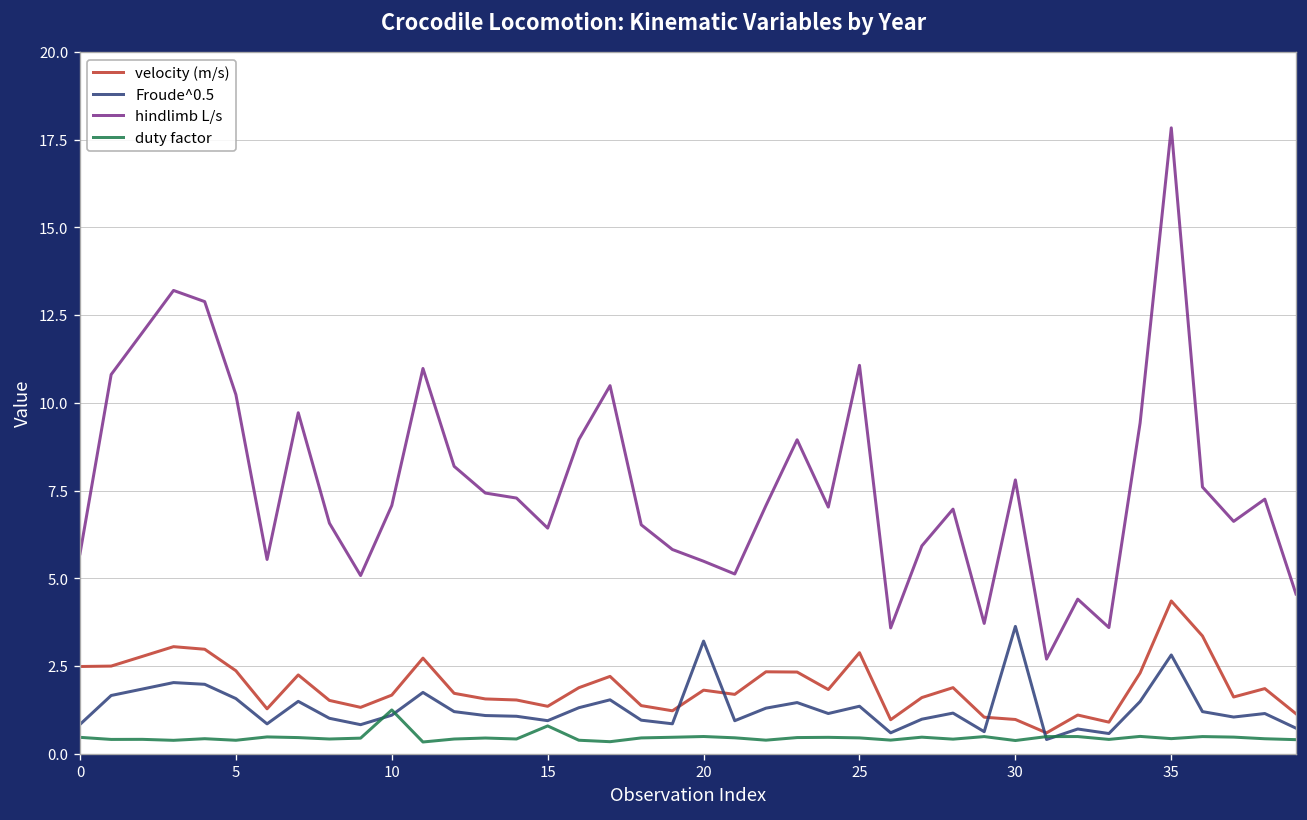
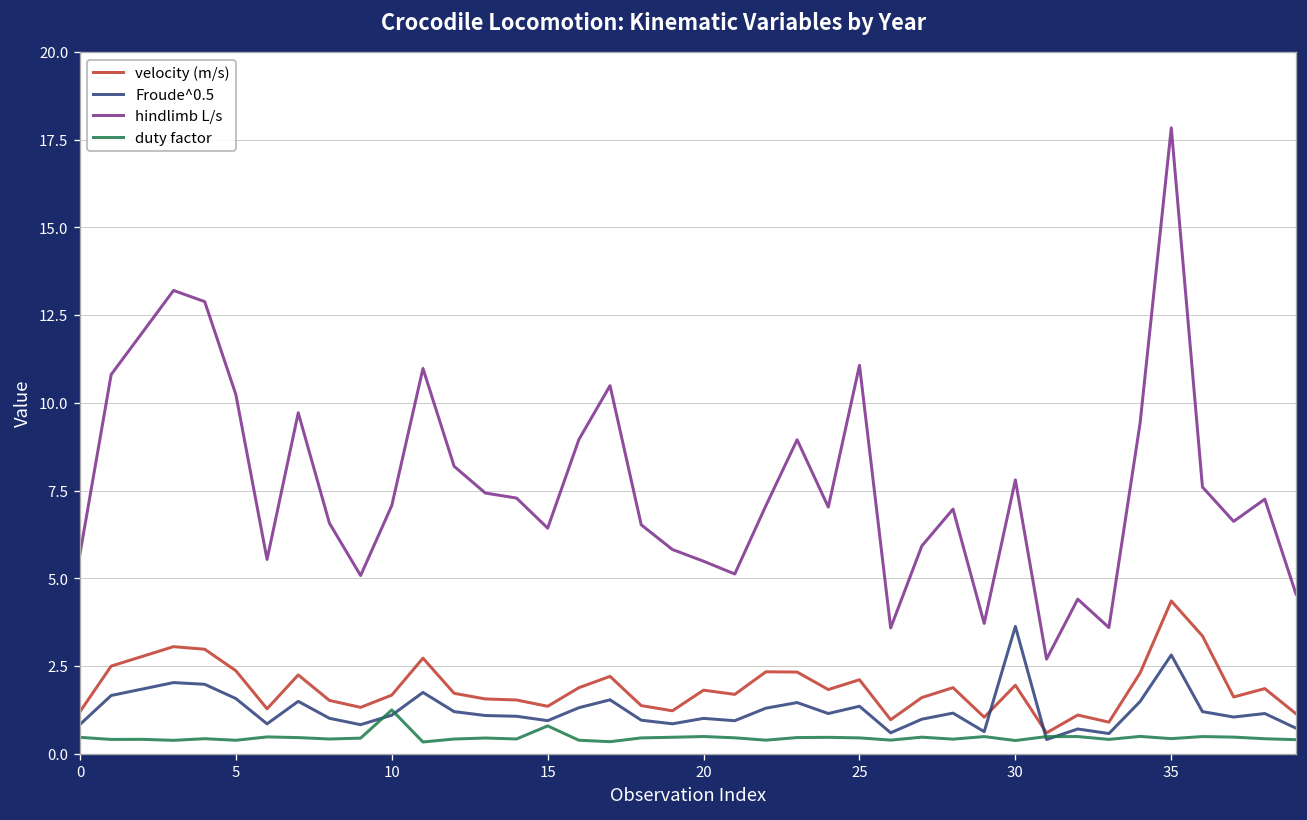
velocity (m/s), 0: 2.5 -> 1.2
Froude^0.5, 20: 3.2 -> 1.0
velocity (m/s), 25: 2.9 -> 2.1
velocity (m/s), 30: 1.0 -> 2.0
